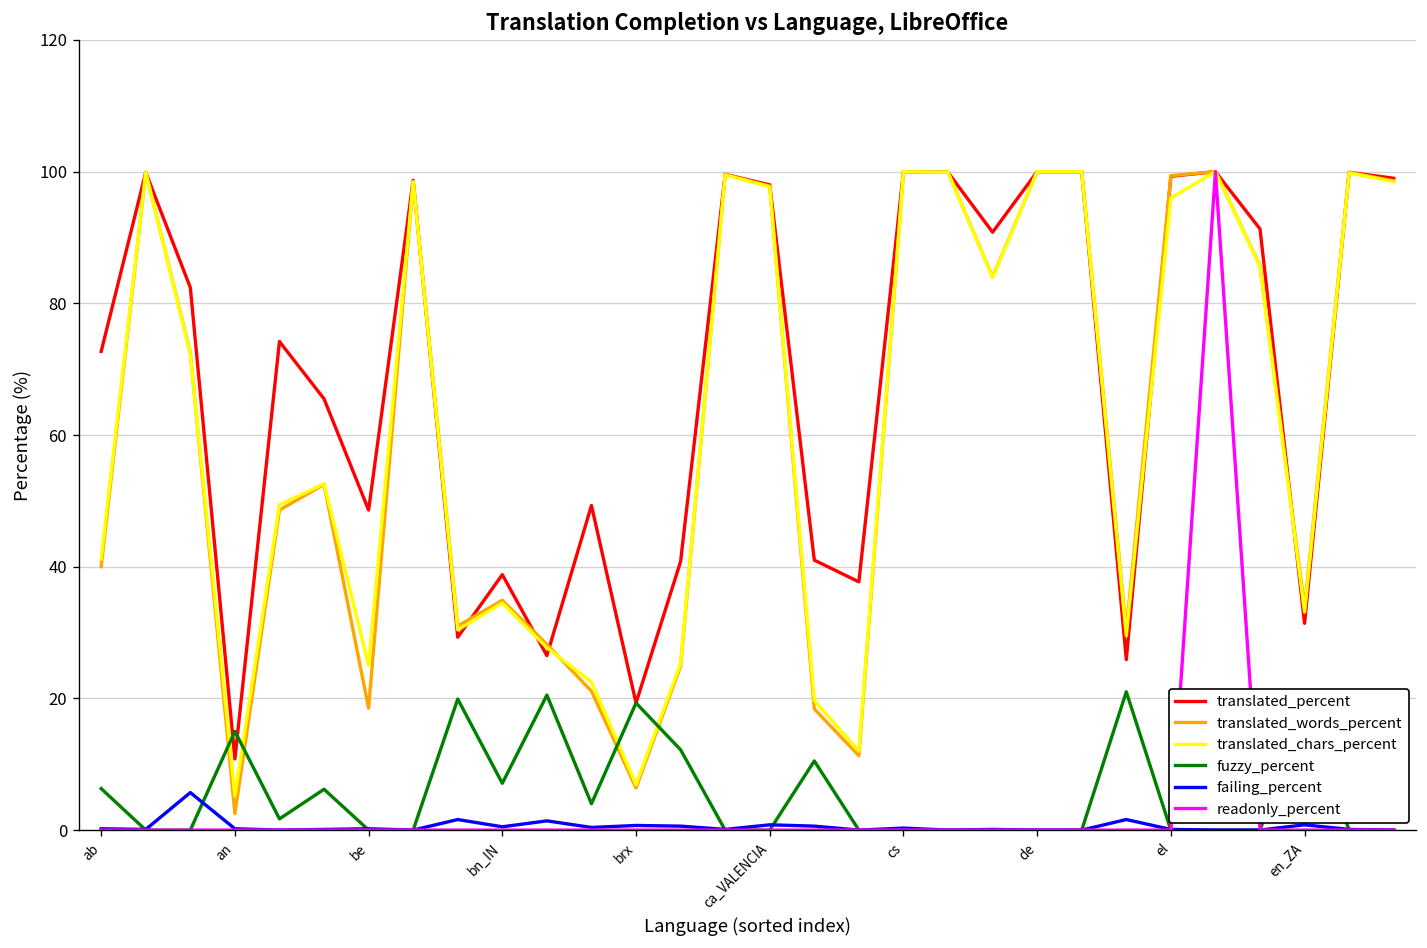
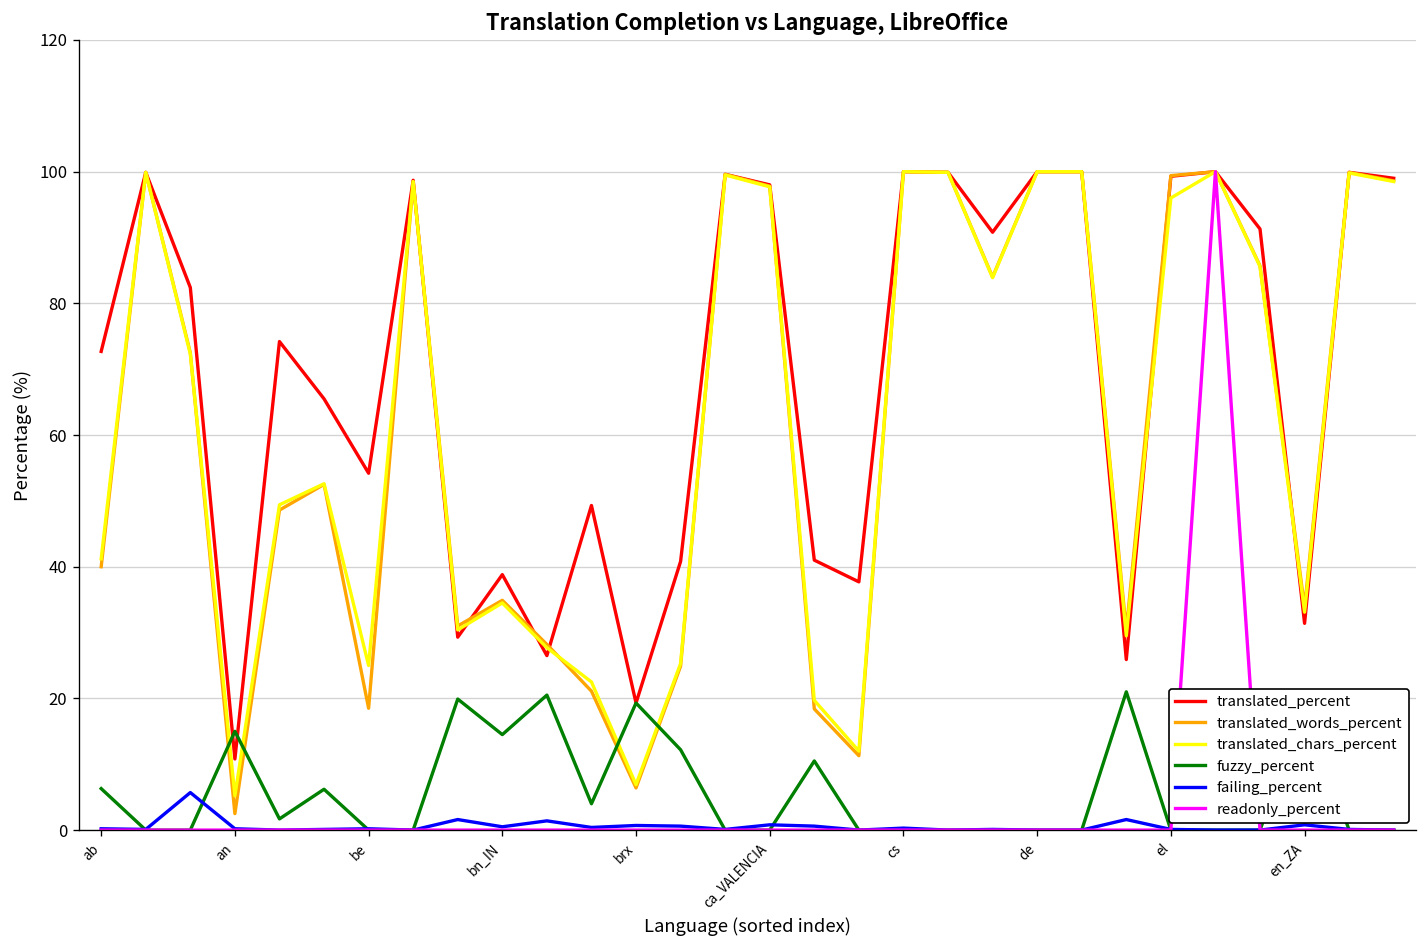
translated_percent, be: 49 -> 54
fuzzy_percent, bn_IN: 7 -> 15
